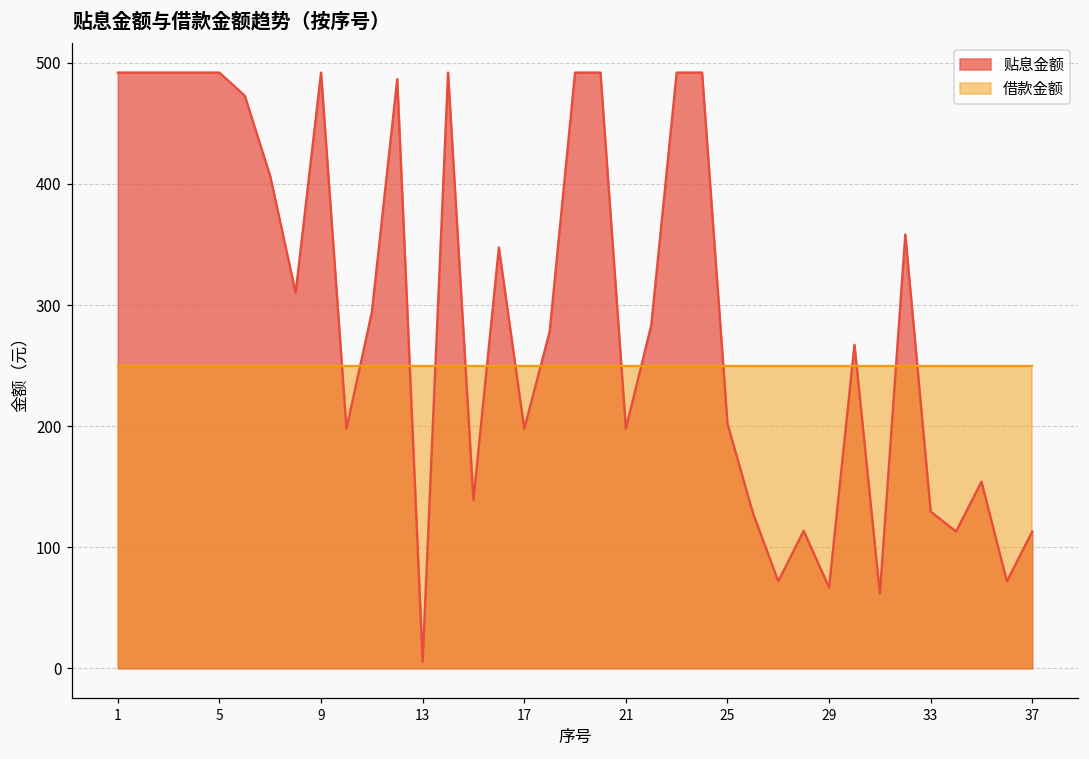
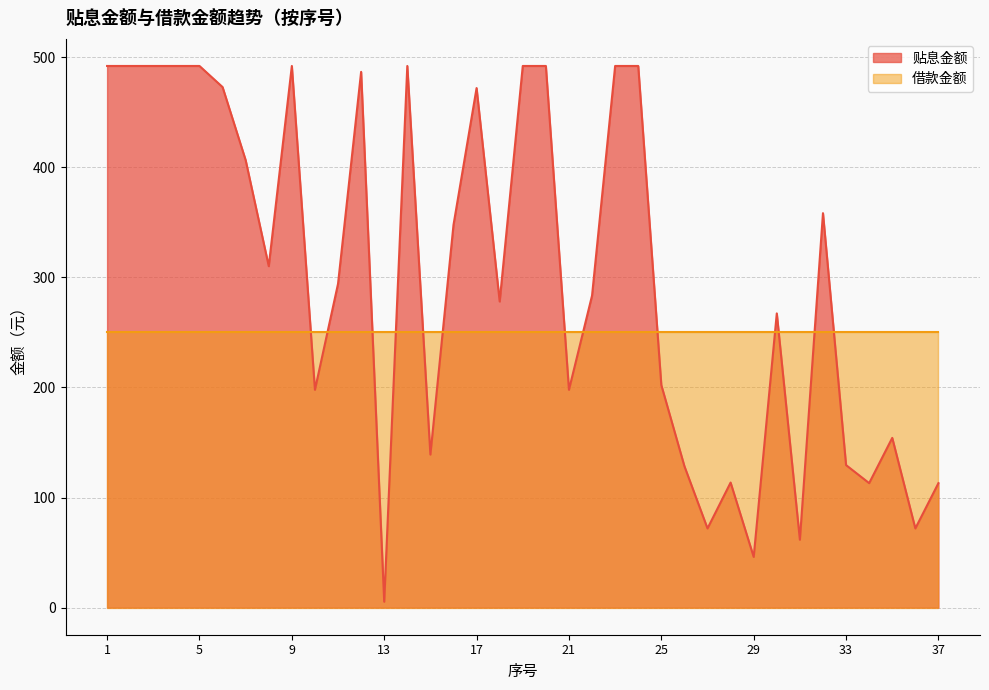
贴息金额, 17: 198 -> 472
贴息金额, 29: 67 -> 46
